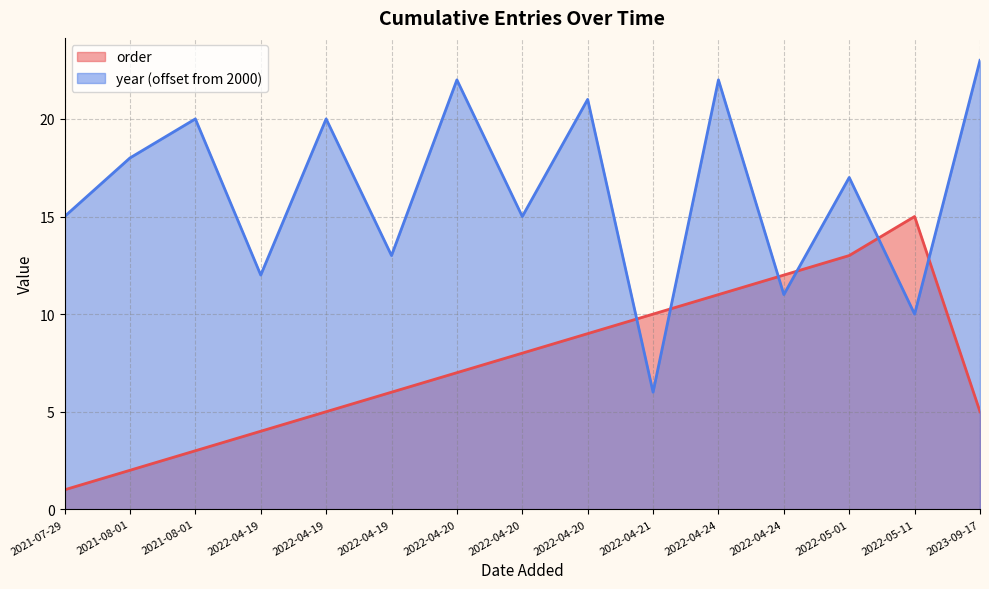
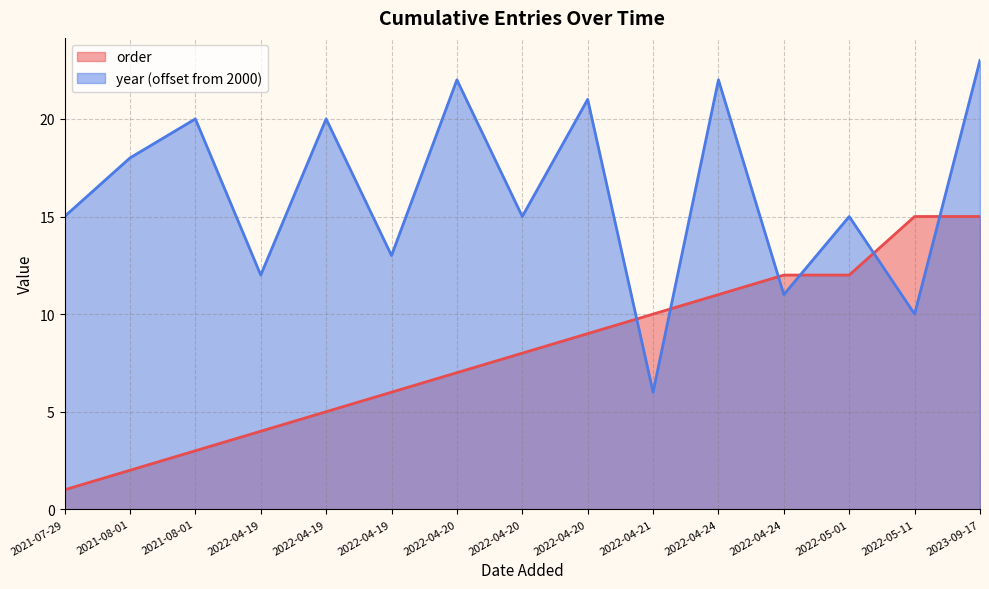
order, 2022-05-01: 13 -> 12
year (offset from 2000), 2022-05-01: 17.0 -> 15.0
order, 2023-09-17: 5 -> 15
